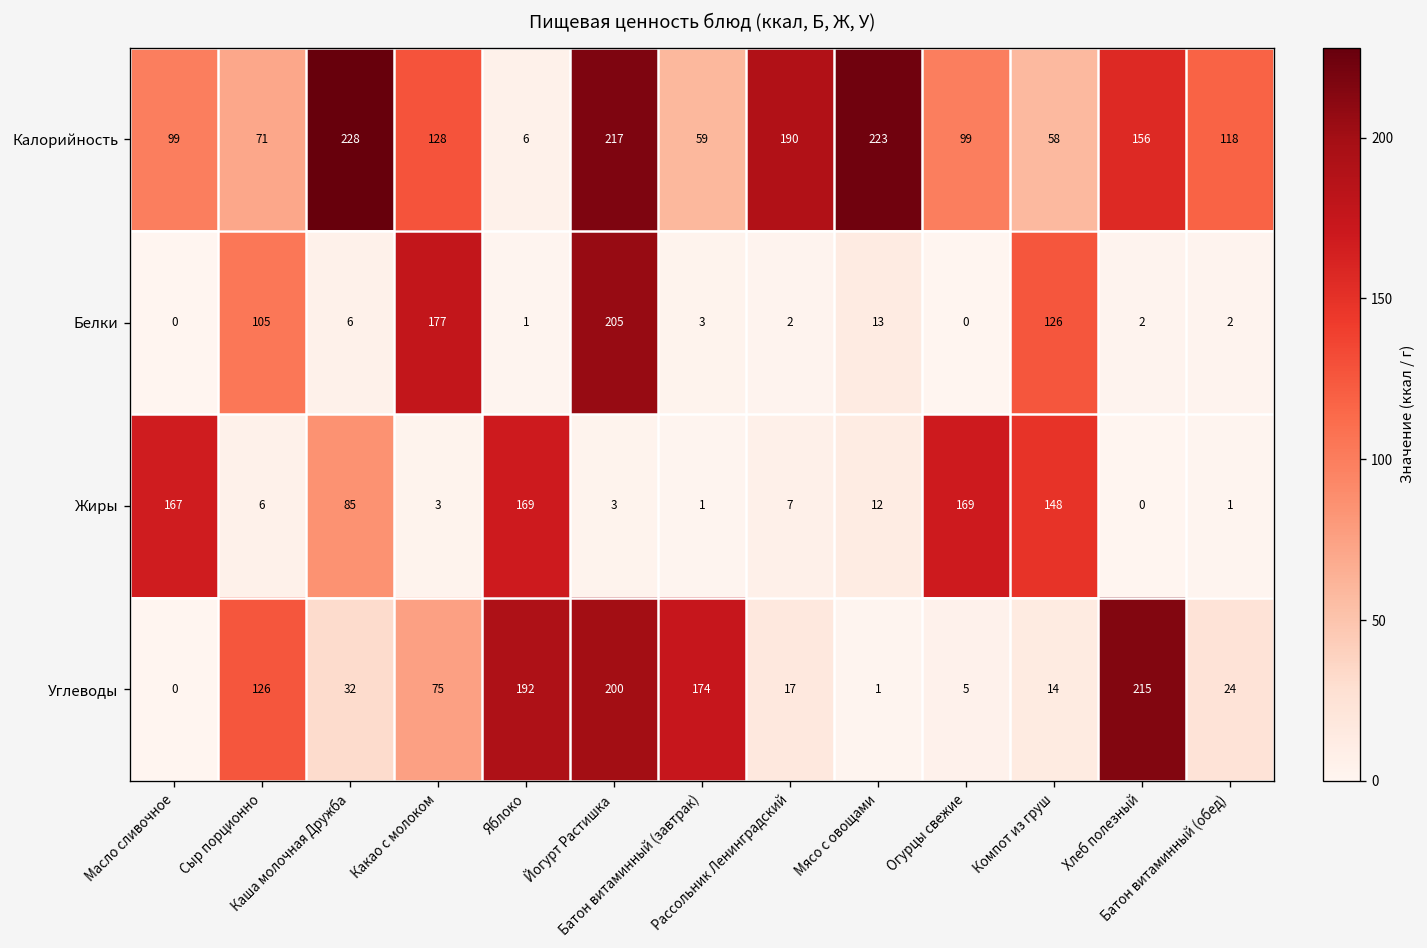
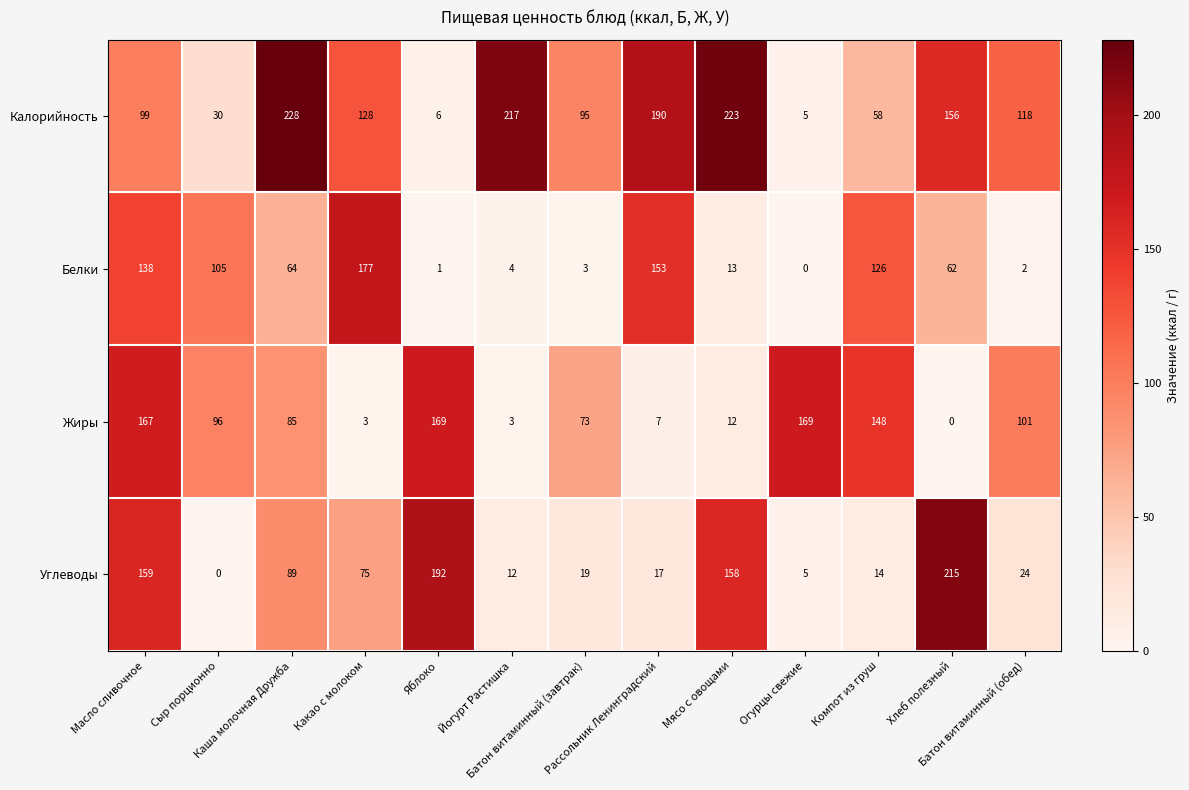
Калорийность, Сыр порционно: 71 -> 30
Калорийность, Батон витаминный (завтрак): 59 -> 95
Калорийность, Огурцы свежие: 99 -> 5
Белки, Масло сливочное: 0 -> 138
Белки, Каша молочная Дружба: 6 -> 64
Белки, Йогурт Растишка: 205 -> 4
Белки, Рассольник Ленинградский: 2 -> 153
Белки, Хлеб полезный: 2 -> 62
Жиры, Сыр порционно: 6 -> 96
Жиры, Батон витаминный (завтрак): 1 -> 73
Жиры, Батон витаминный (обед): 1 -> 101
Углеводы, Масло сливочное: 0 -> 159
Углеводы, Сыр порционно: 126 -> 0
Углеводы, Каша молочная Дружба: 32 -> 89
Углеводы, Йогурт Растишка: 200 -> 12
Углеводы, Батон витаминный (завтрак): 174 -> 19
Углеводы, Мясо с овощами: 1 -> 158
